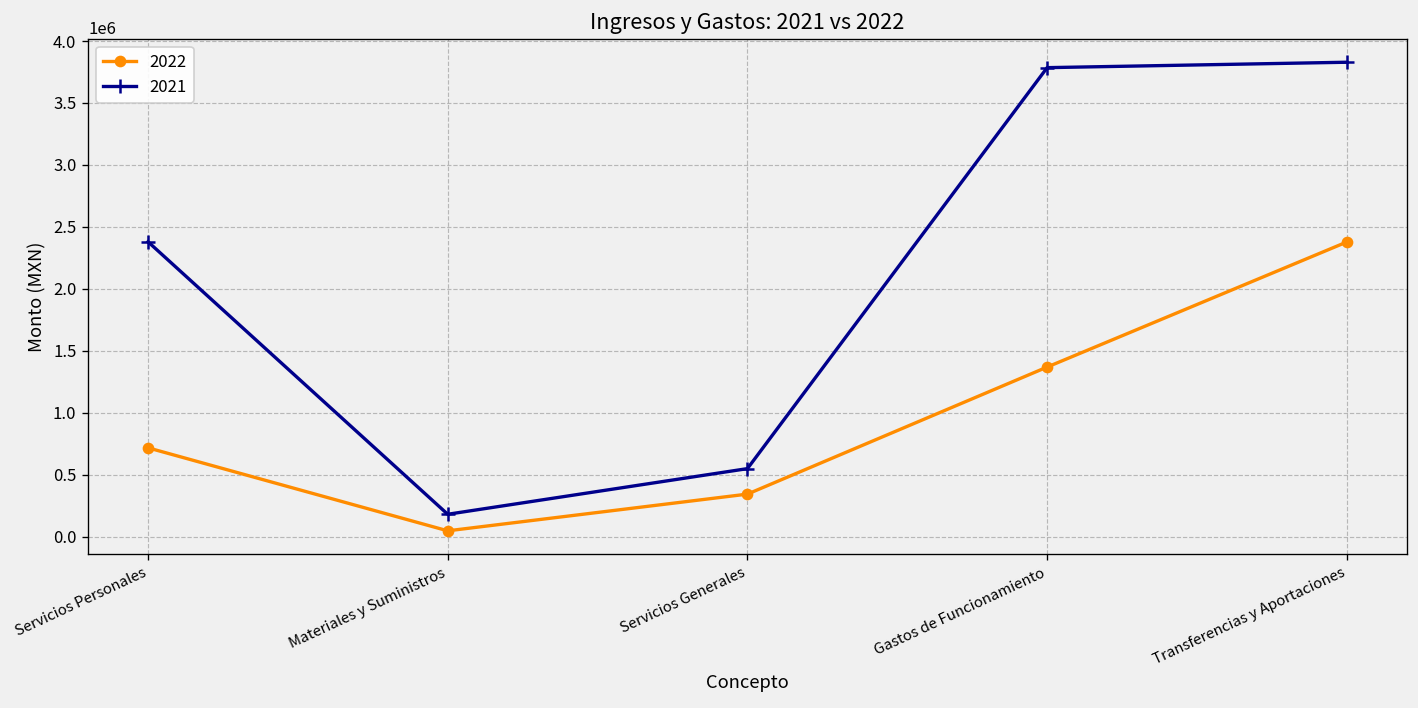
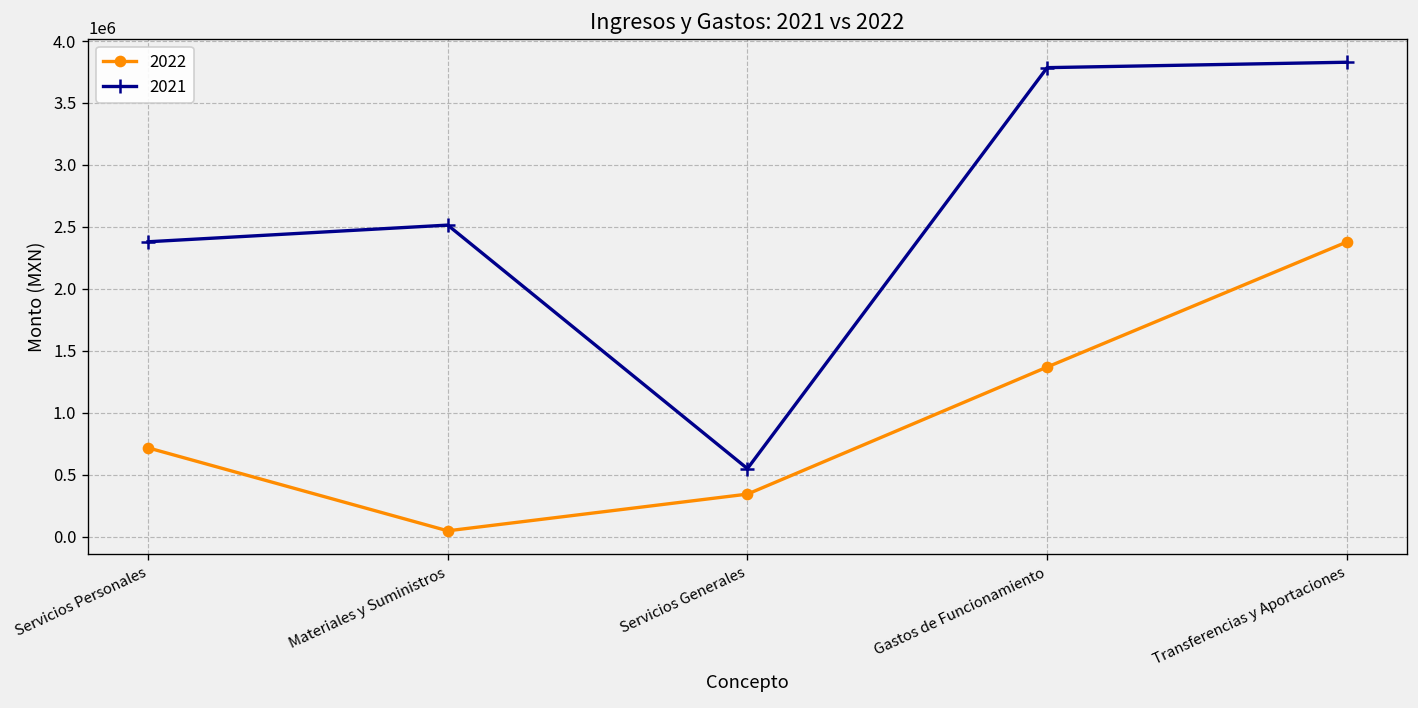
2021, Materiales y Suministros: 180000 -> 2510000
